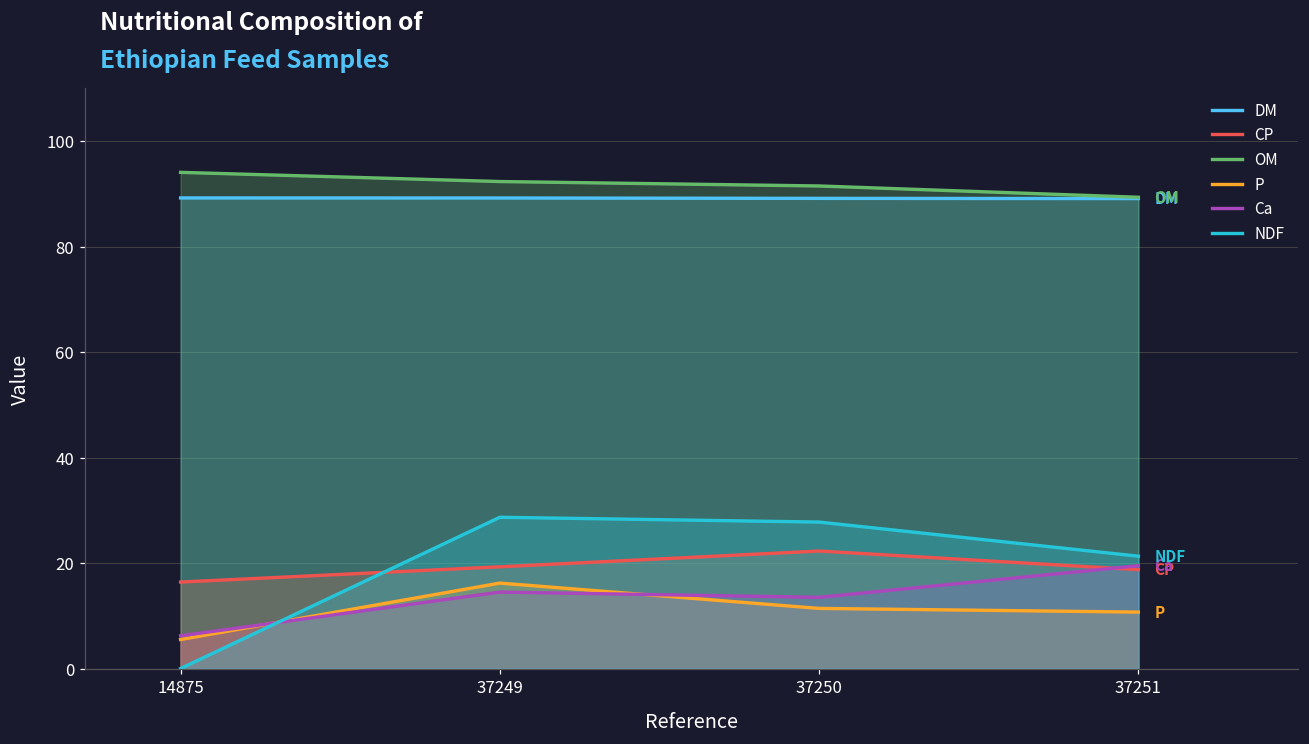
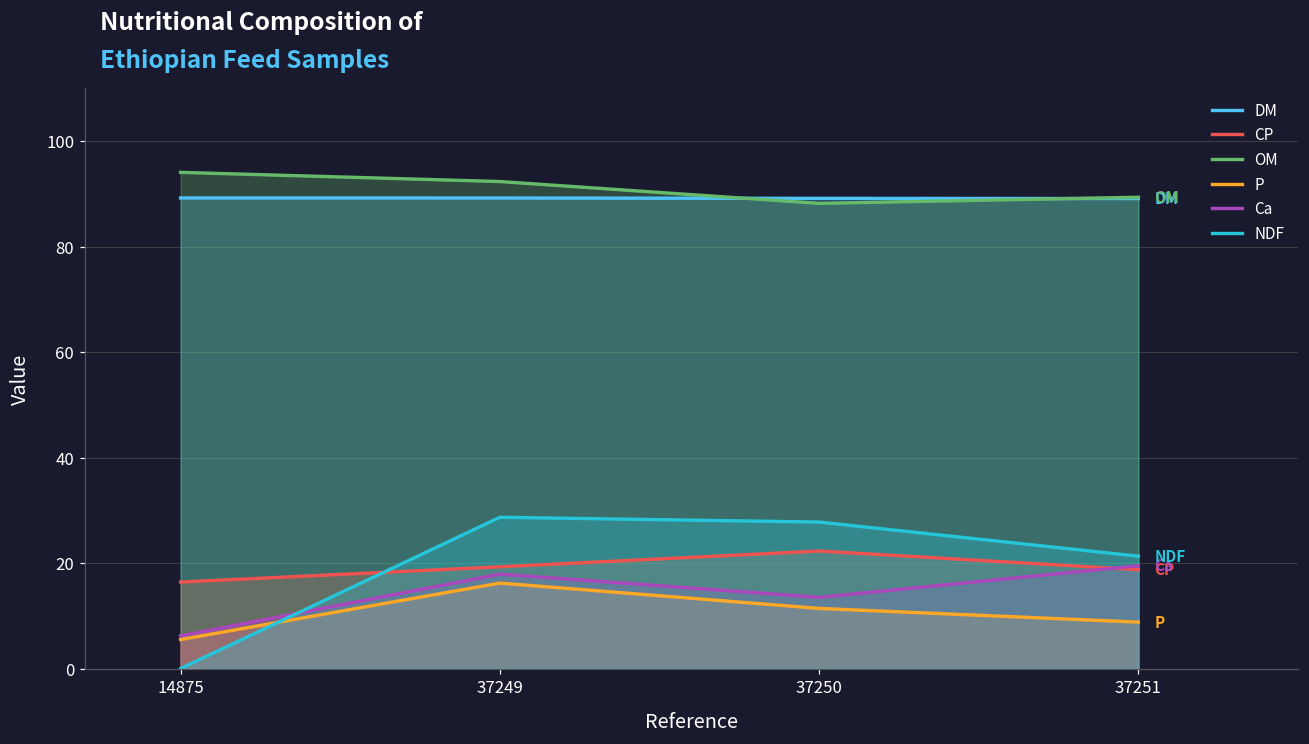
Ca, 37249: 15 -> 18
OM, 37250: 92 -> 88
P, 37251: 11 -> 9
